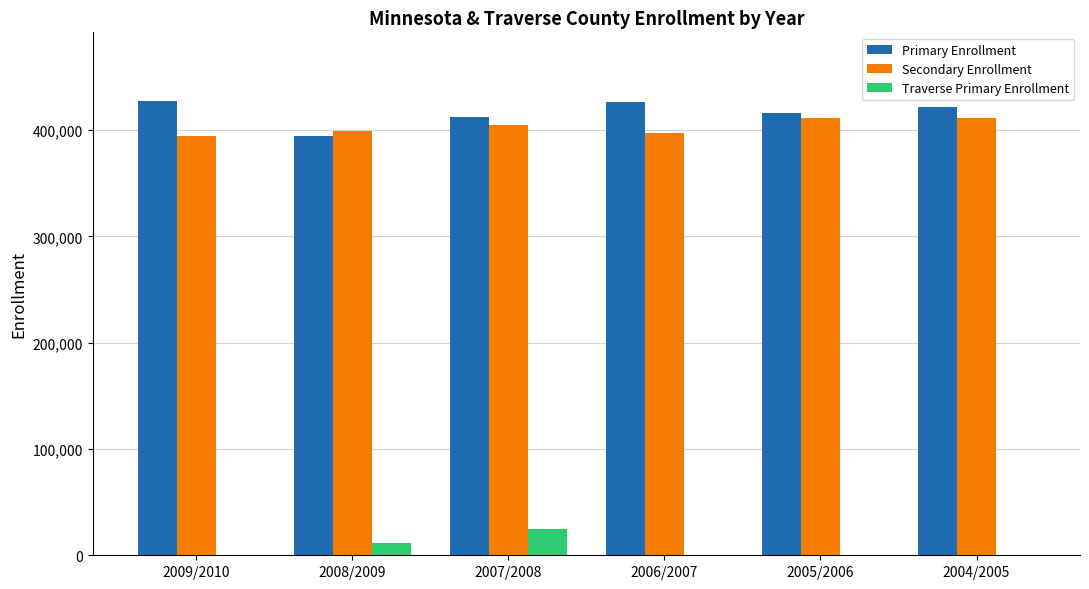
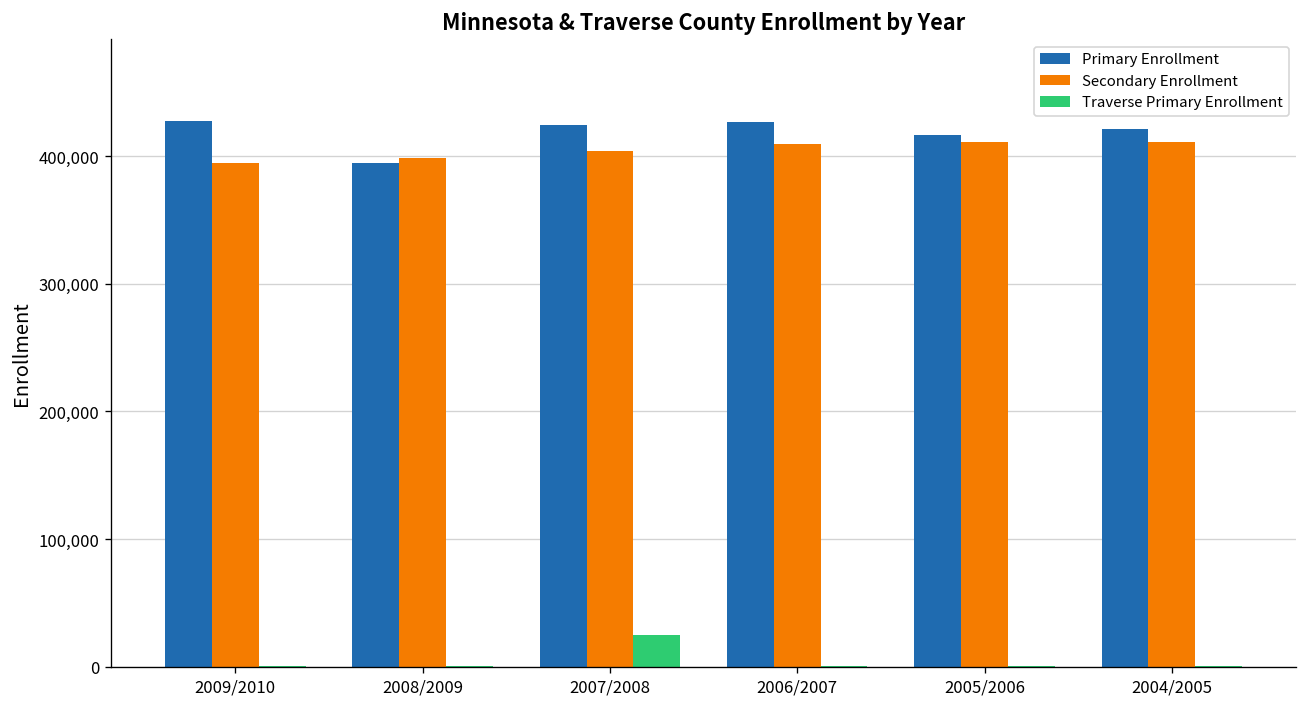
Traverse Primary Enrollment, 2008/2009: 12,000 -> 0
Primary Enrollment, 2007/2008: 412,000 -> 425,000
Secondary Enrollment, 2006/2007: 398,000 -> 410,000
